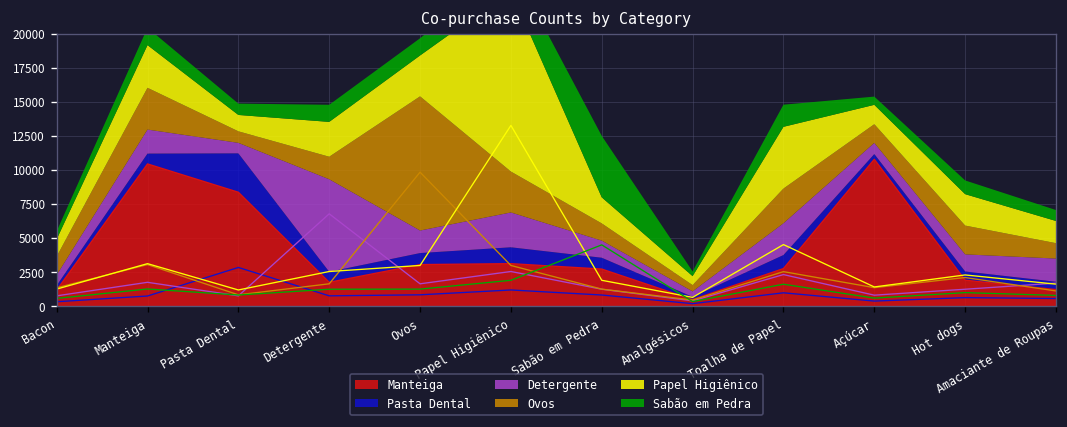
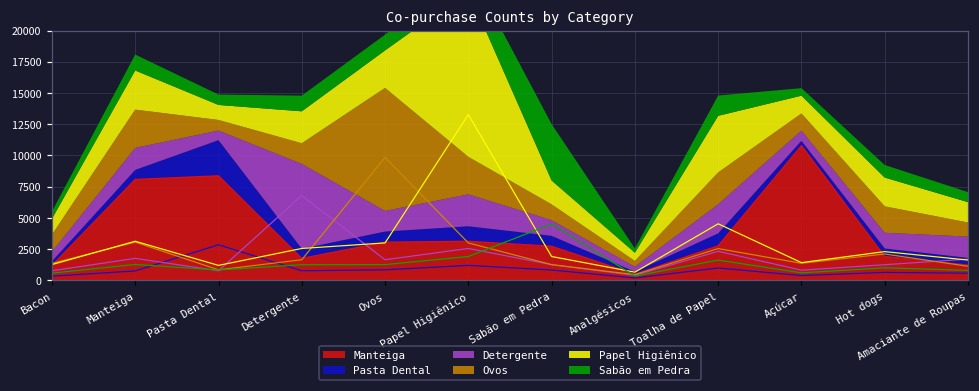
Manteiga, Manteiga: 10400 -> 8100
